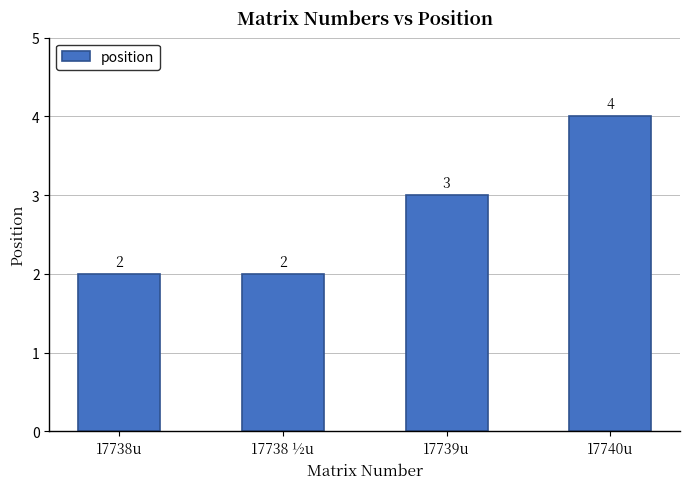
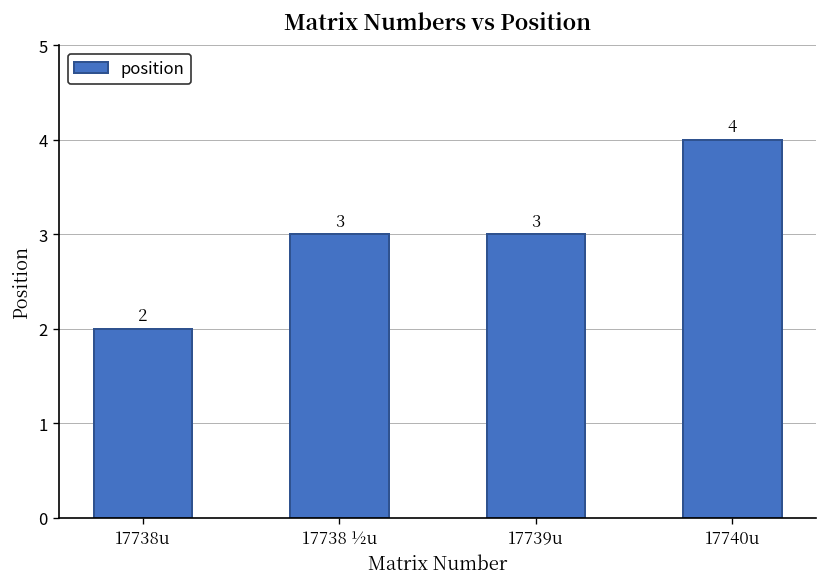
17738 ½u: 2 -> 3
